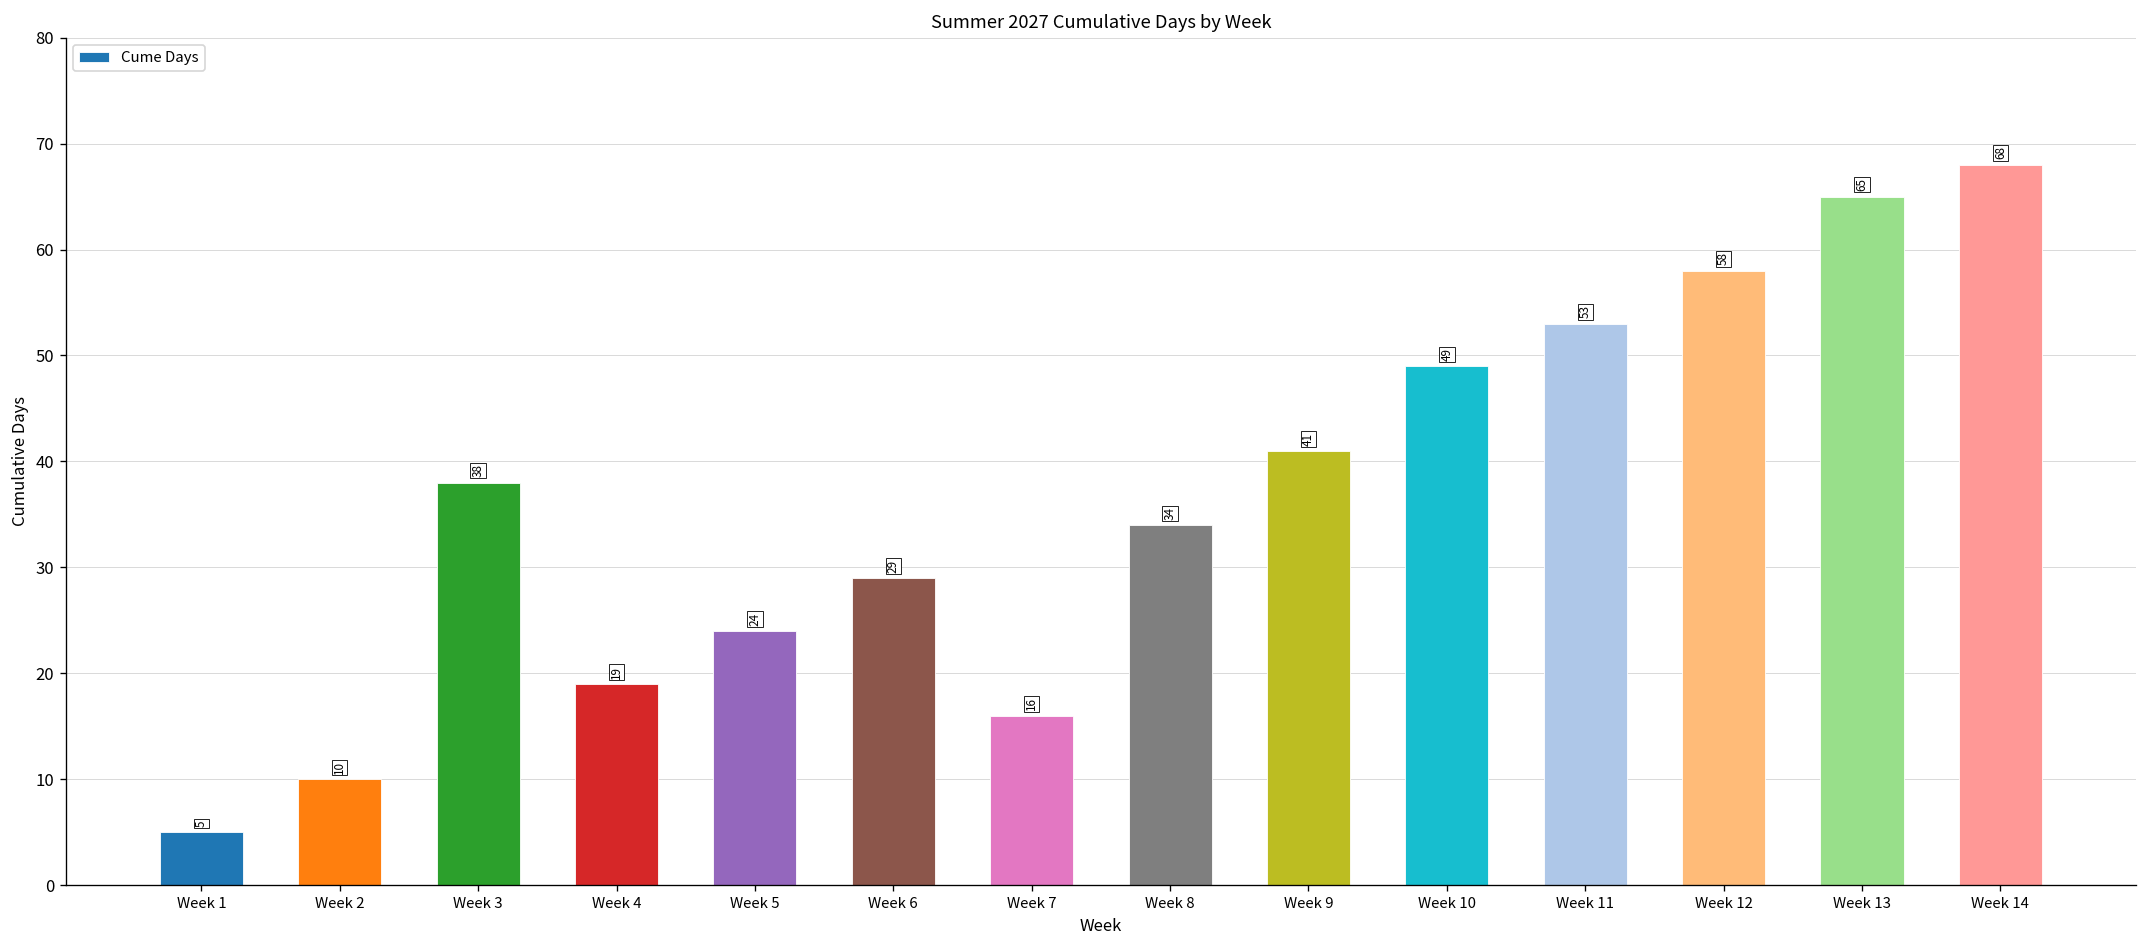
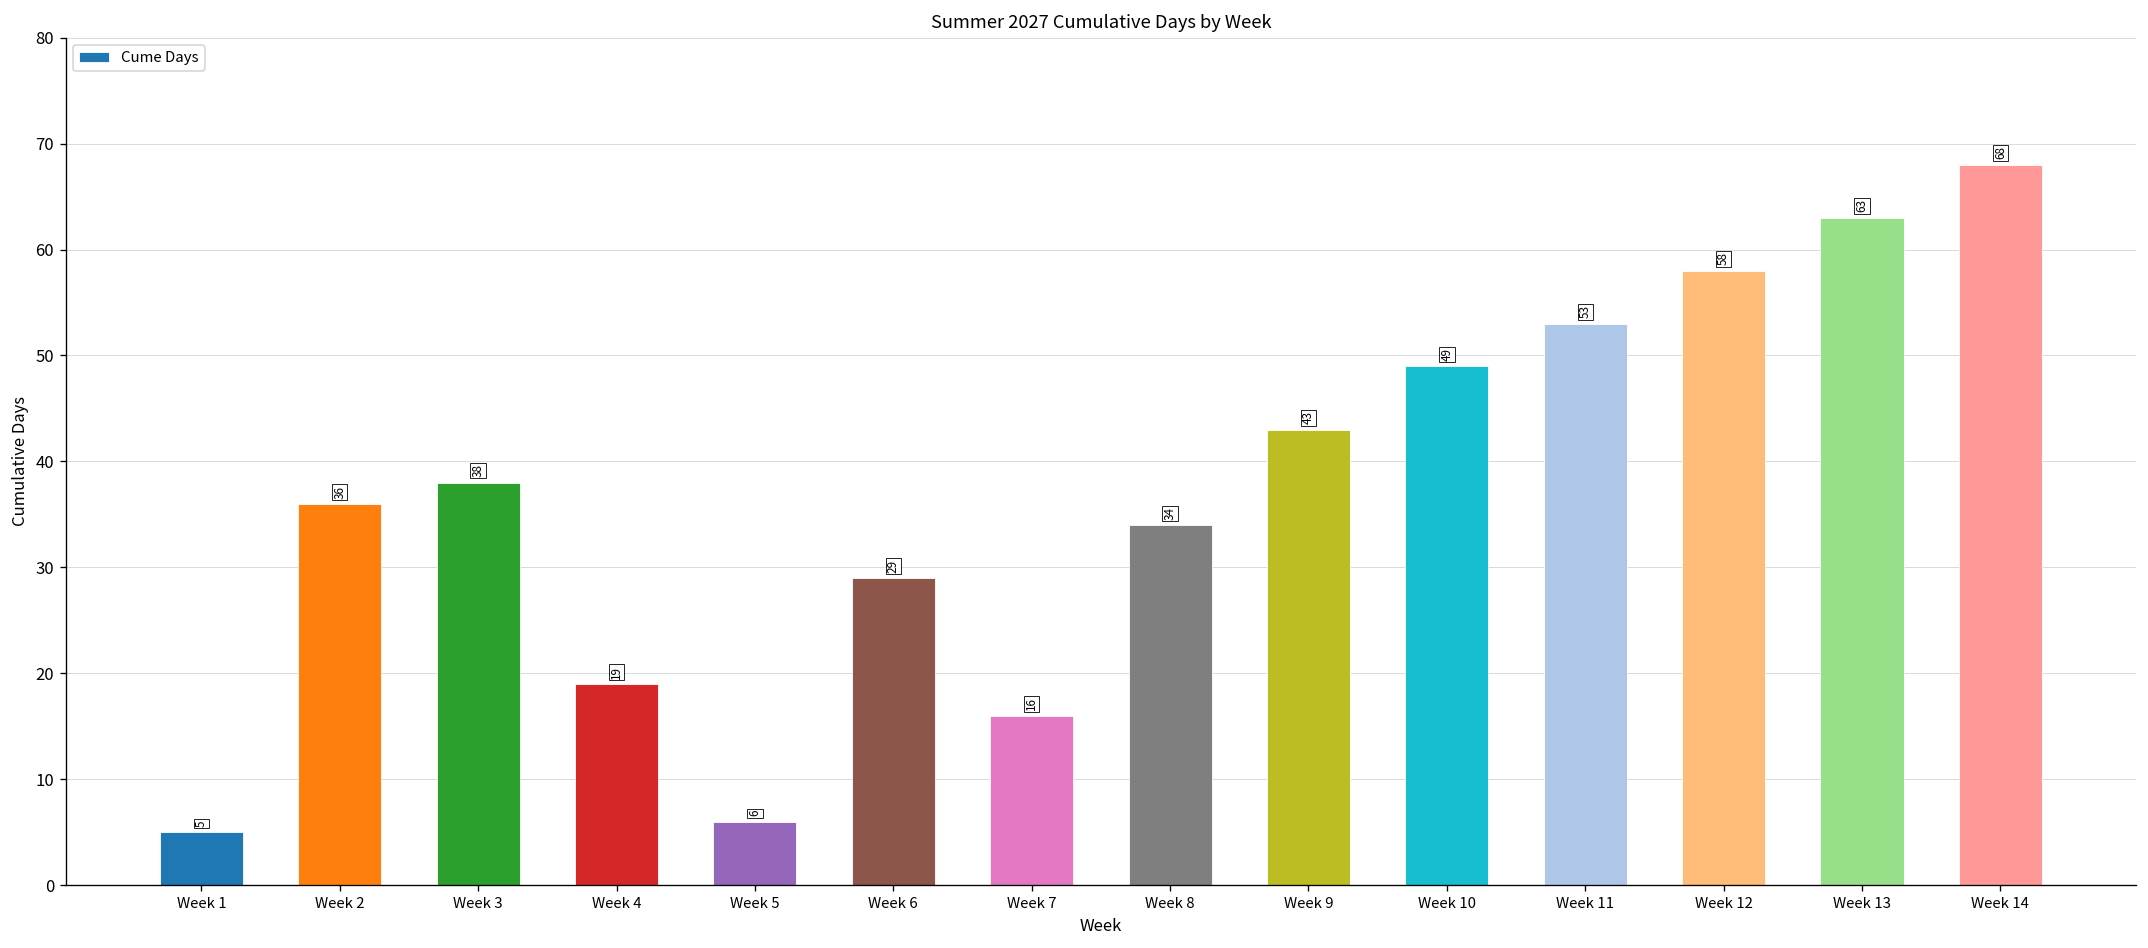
Week 2: 10 -> 36
Week 5: 24 -> 6
Week 9: 41 -> 43
Week 13: 65 -> 63
